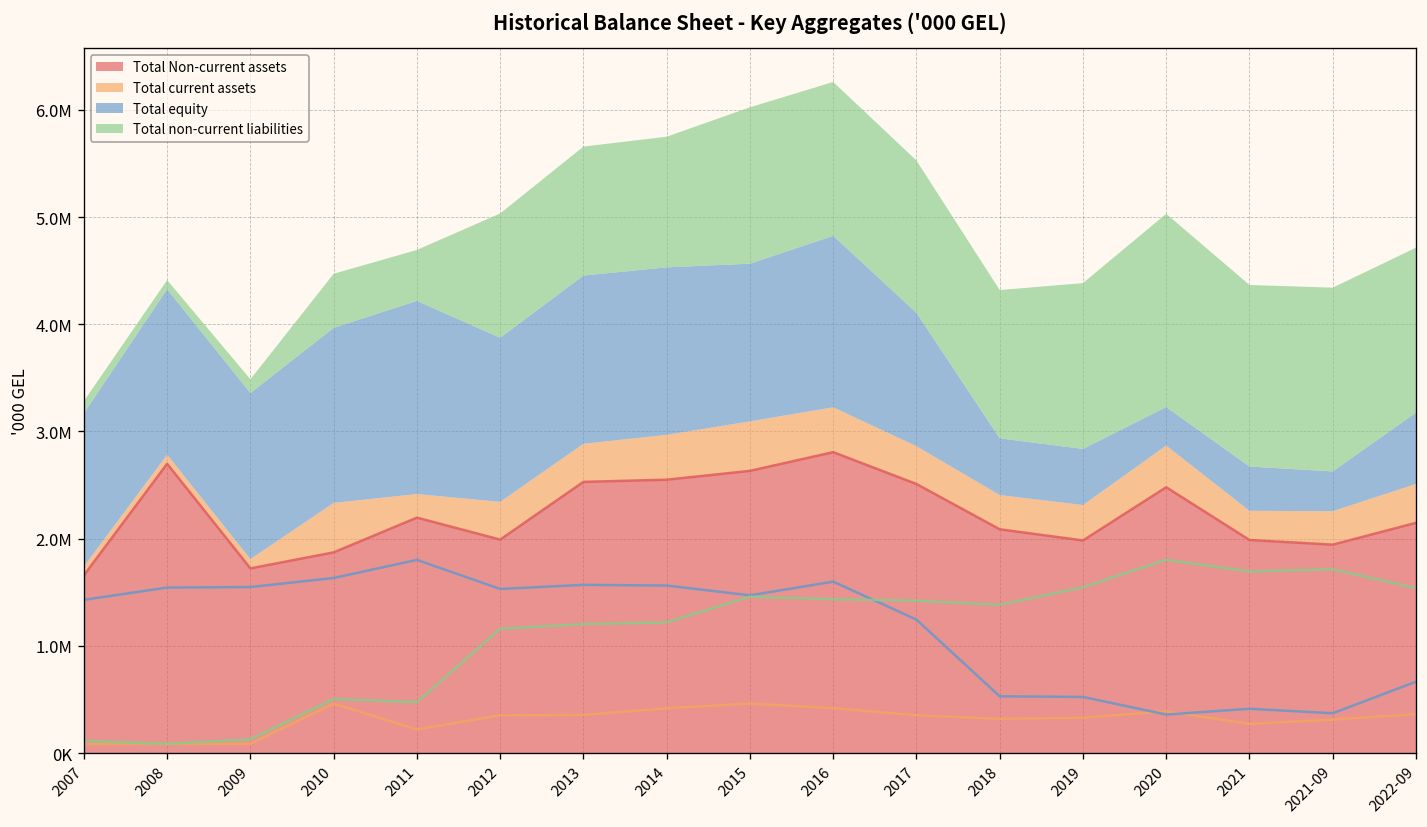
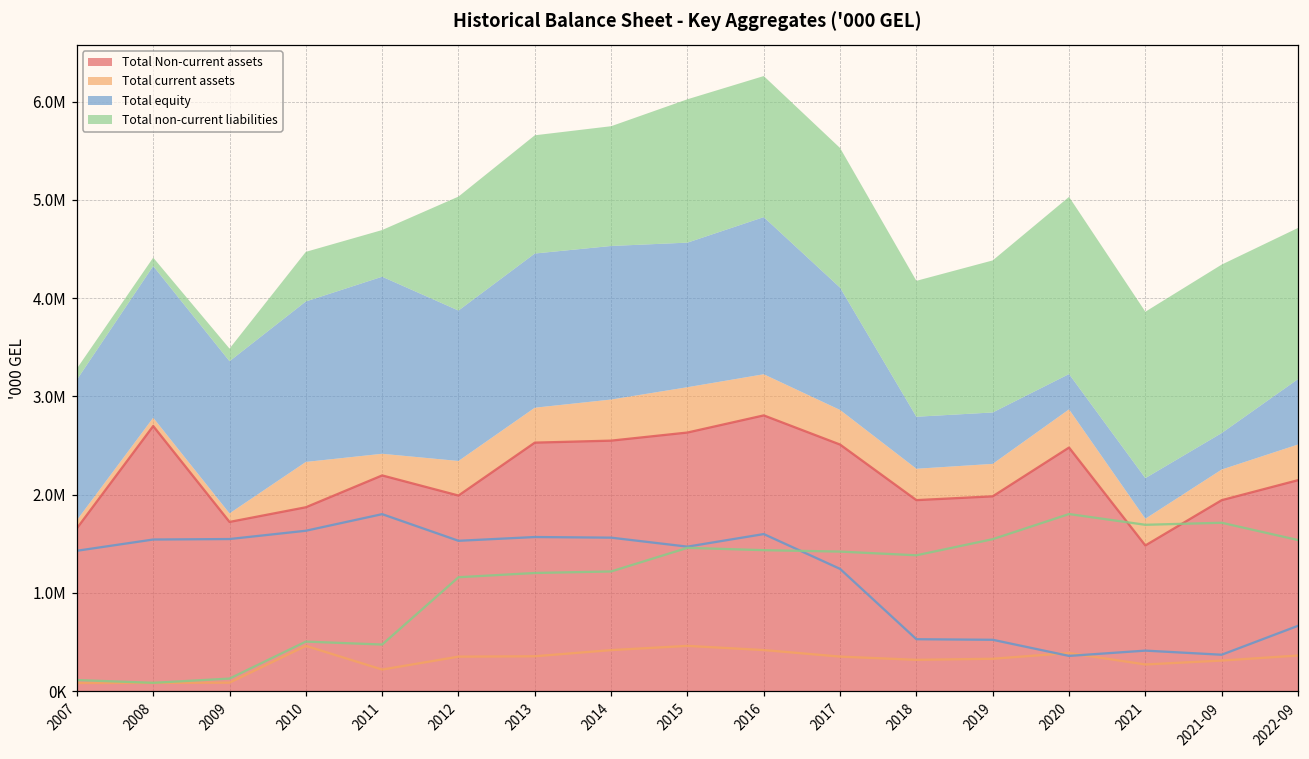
Total Non-current assets, 2018: 2100000 -> 1900000
Total Non-current assets, 2021: 2000000 -> 1500000
